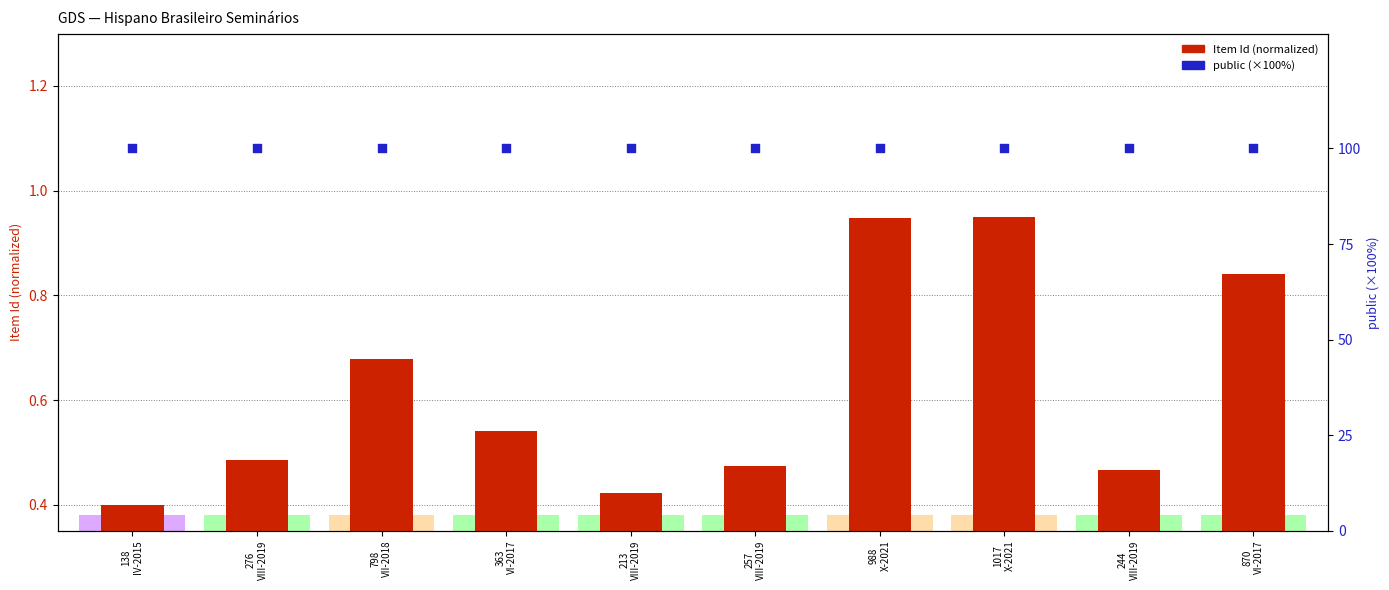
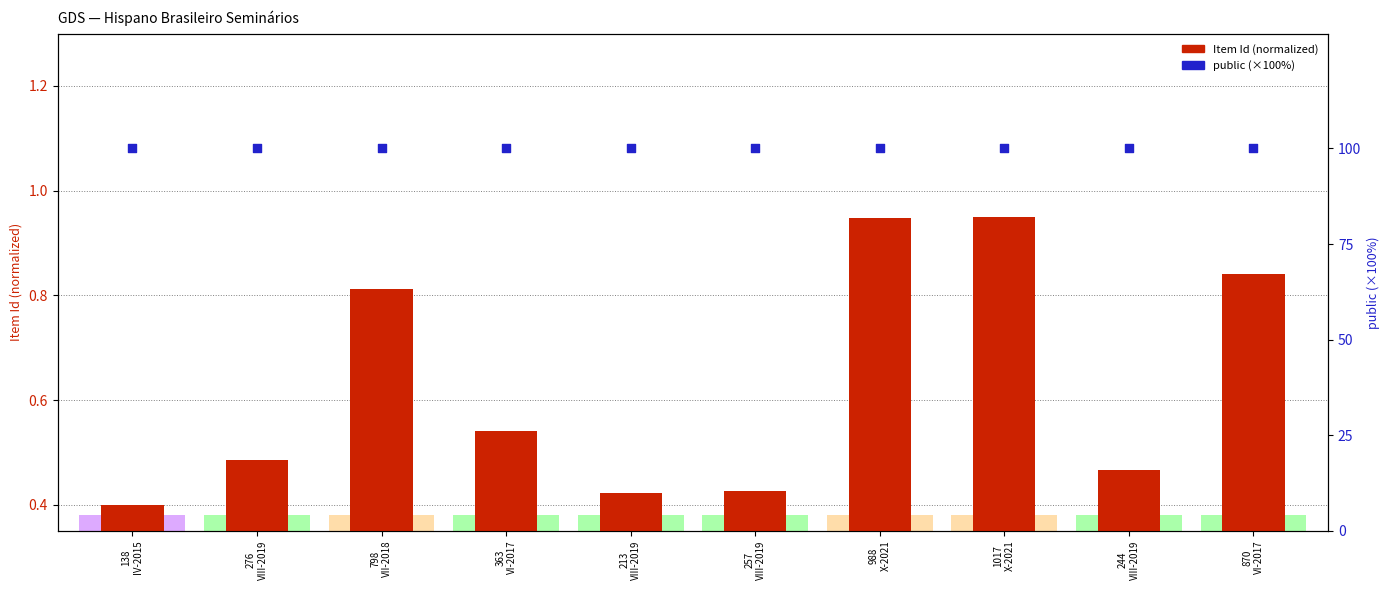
Item Id (normalized), 798 VII-2018: 0.68 -> 0.81
Item Id (normalized), 257 VIII-2019: 0.47 -> 0.43
